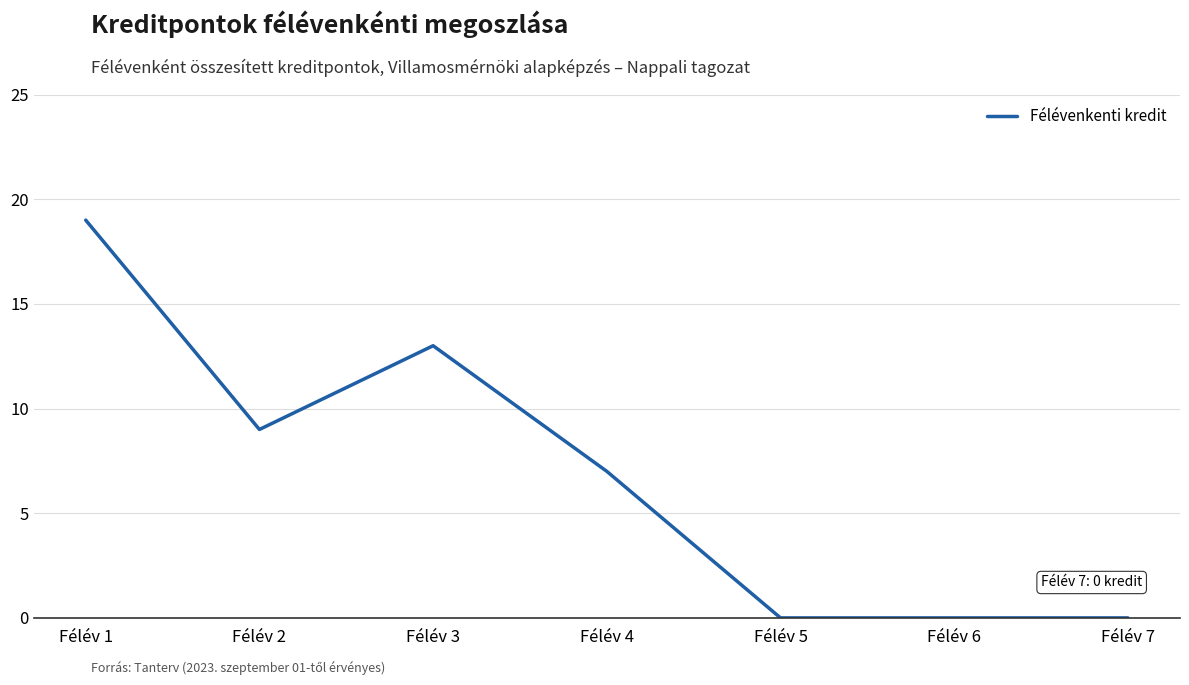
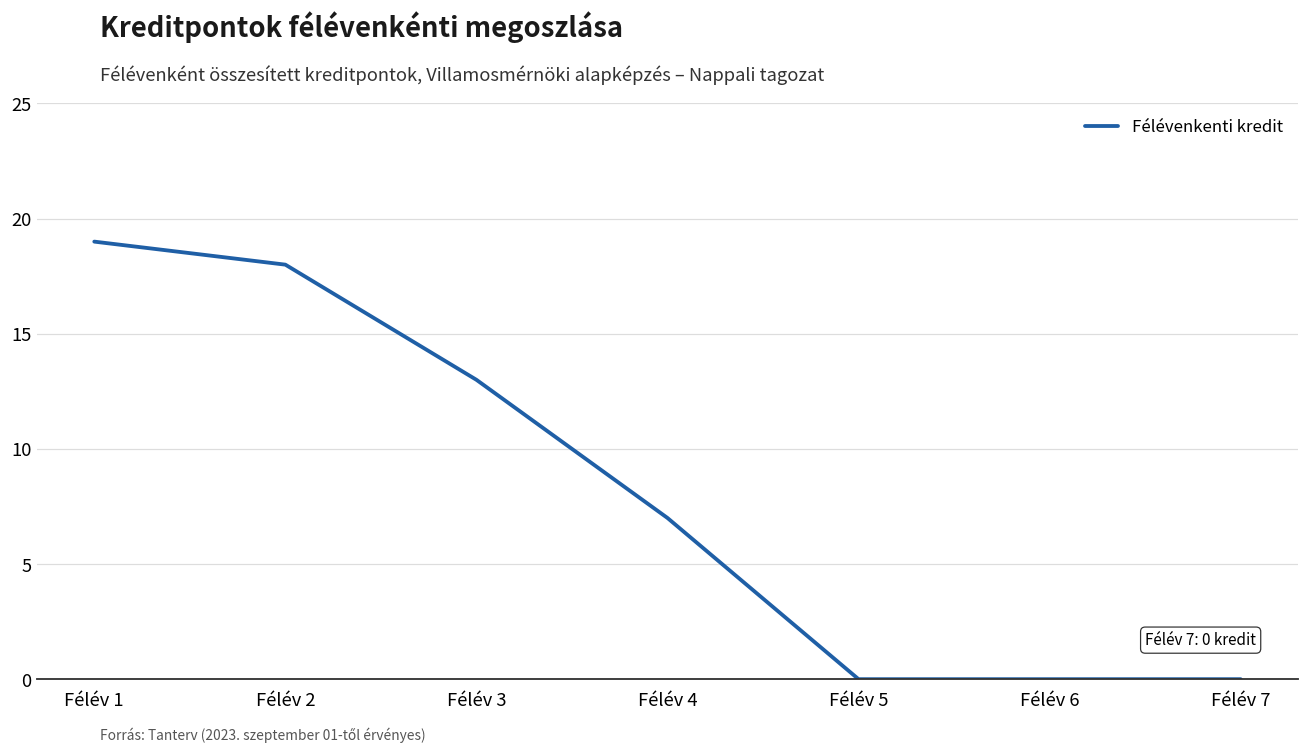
Félév 2: 9 -> 18
